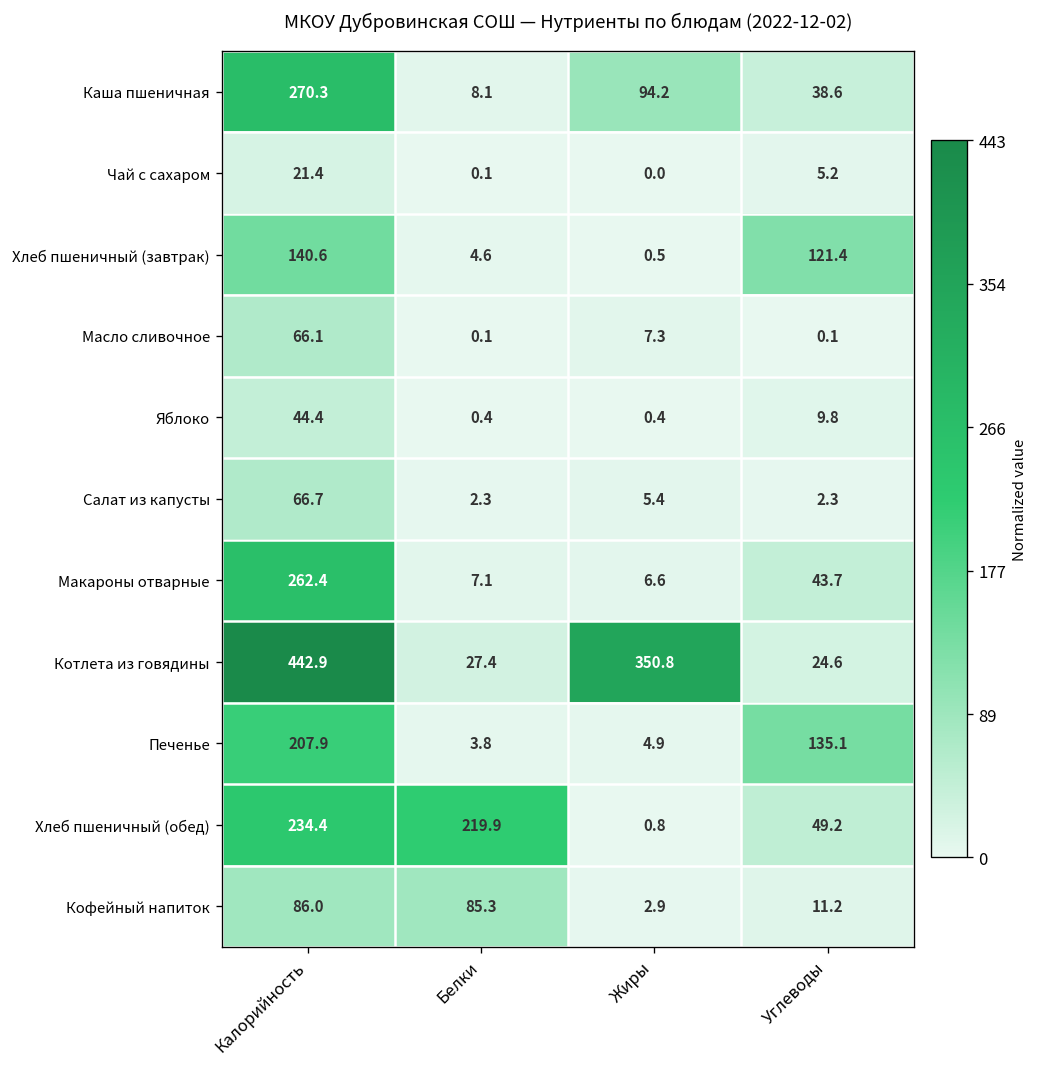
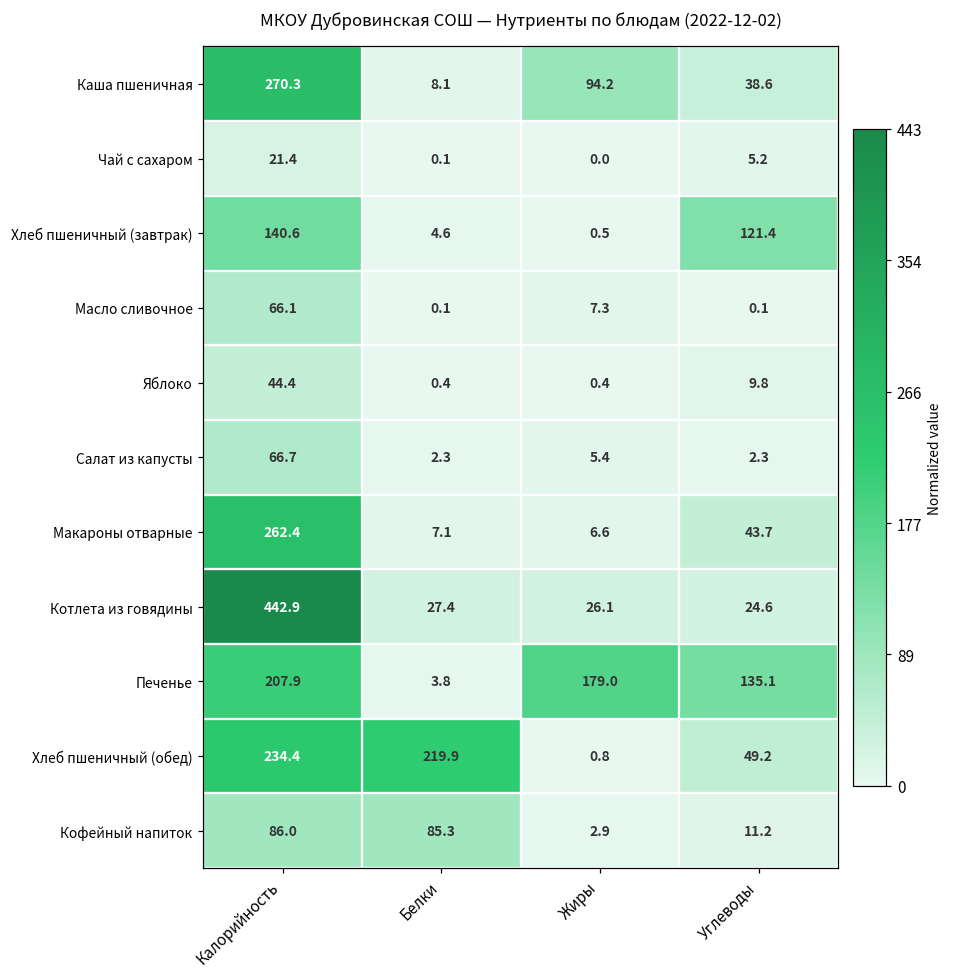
Котлета из говядины, Жиры: 350.8 -> 26.1
Печенье, Жиры: 4.9 -> 179.0
